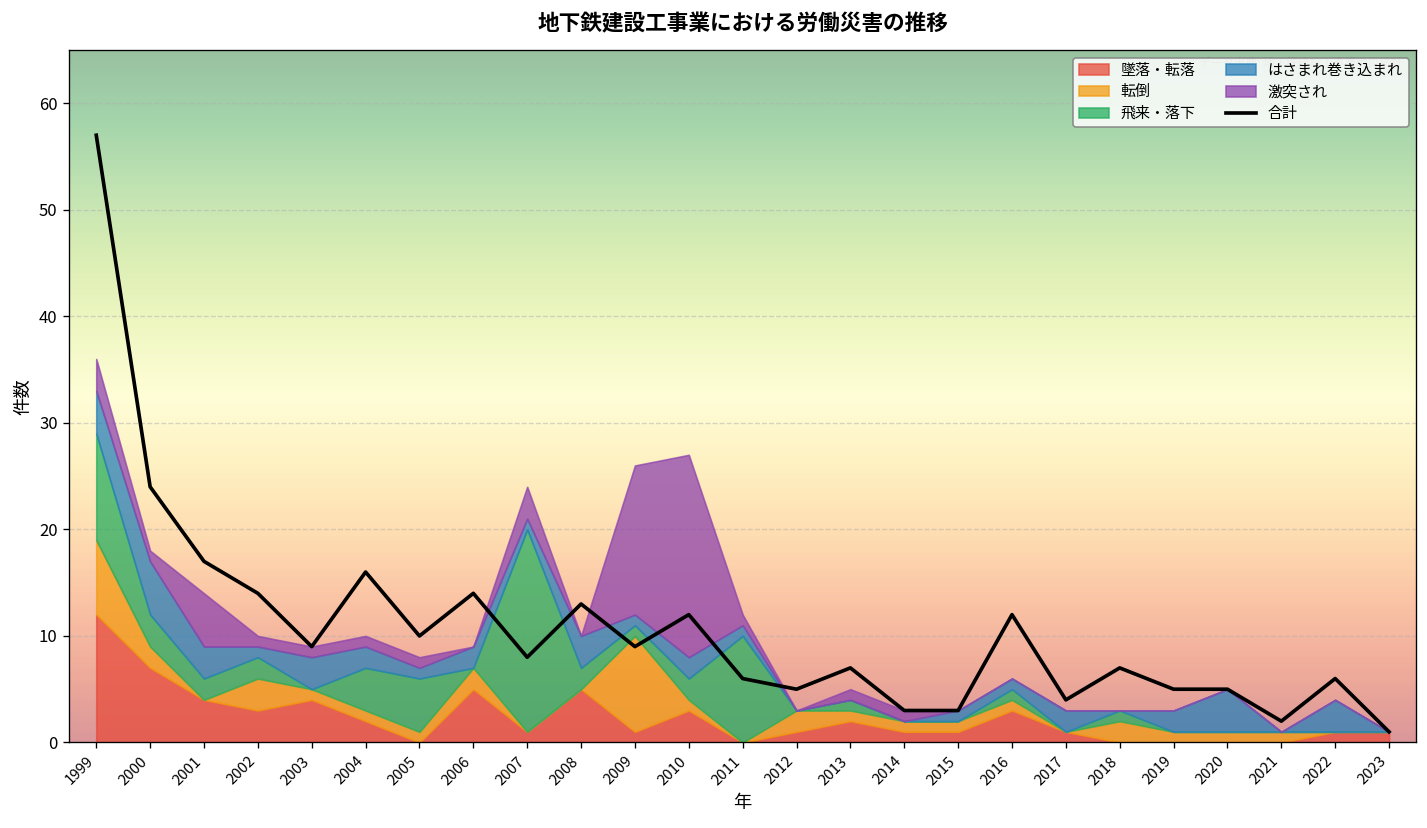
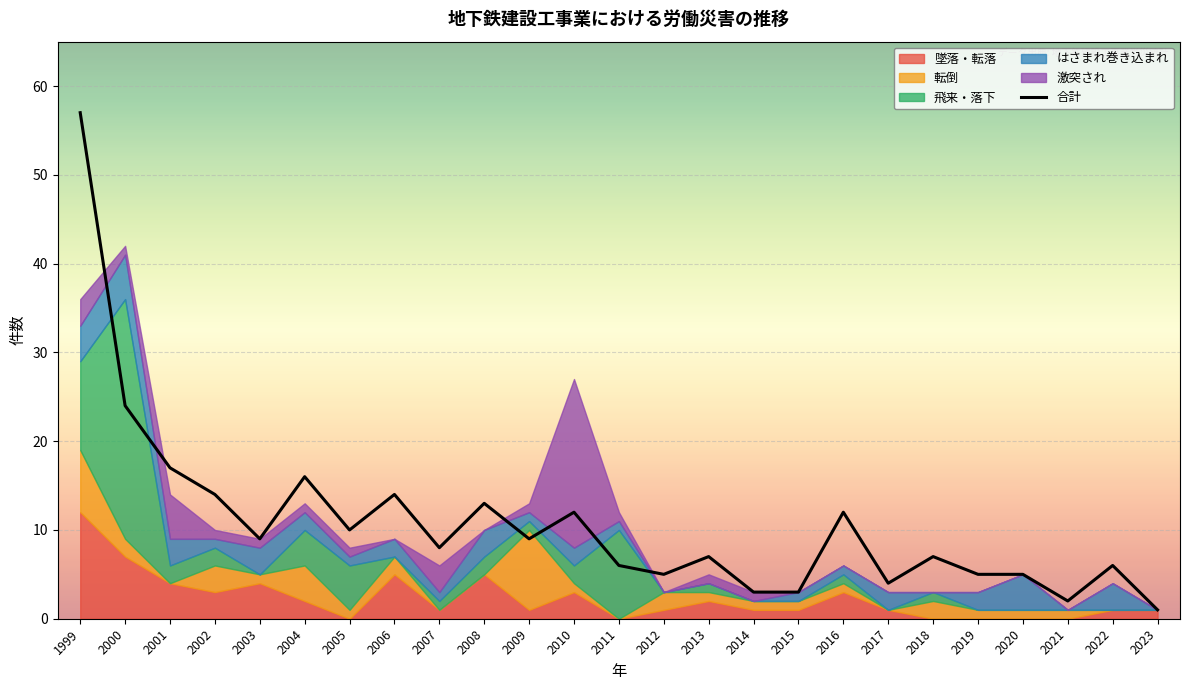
飛来・落下, 2000: 3 -> 27
転倒, 2004: 1 -> 4
飛来・落下, 2007: 19 -> 1
激突され, 2009: 14 -> 1
